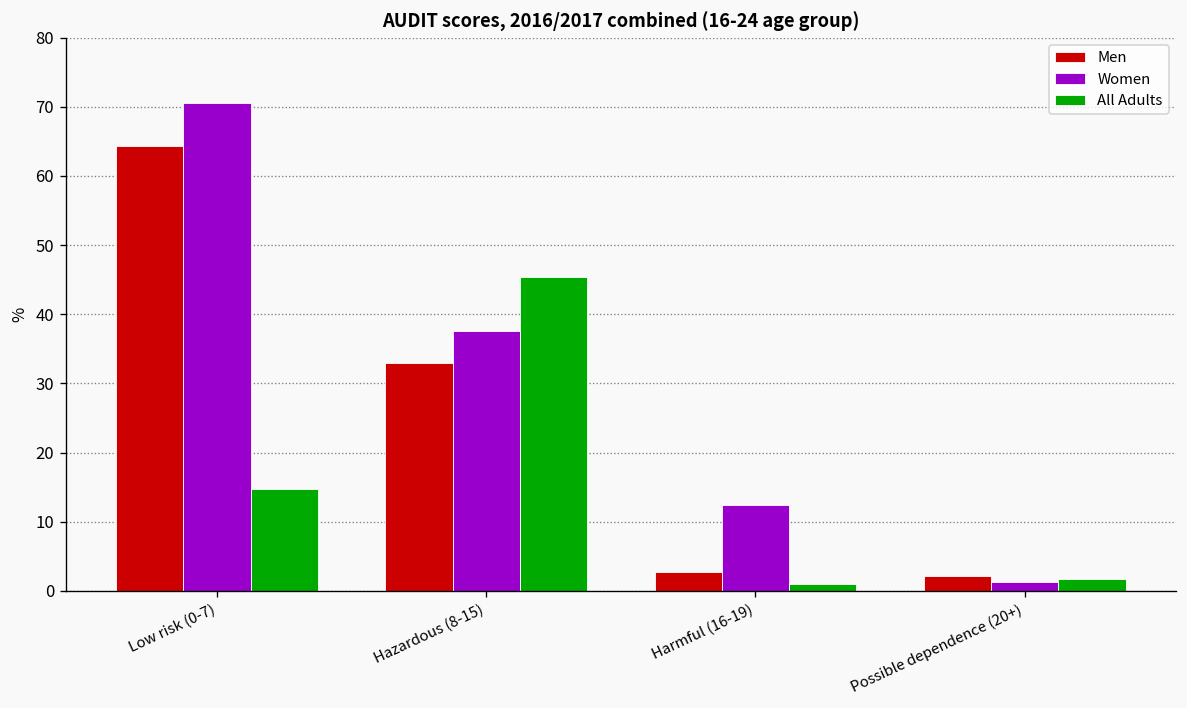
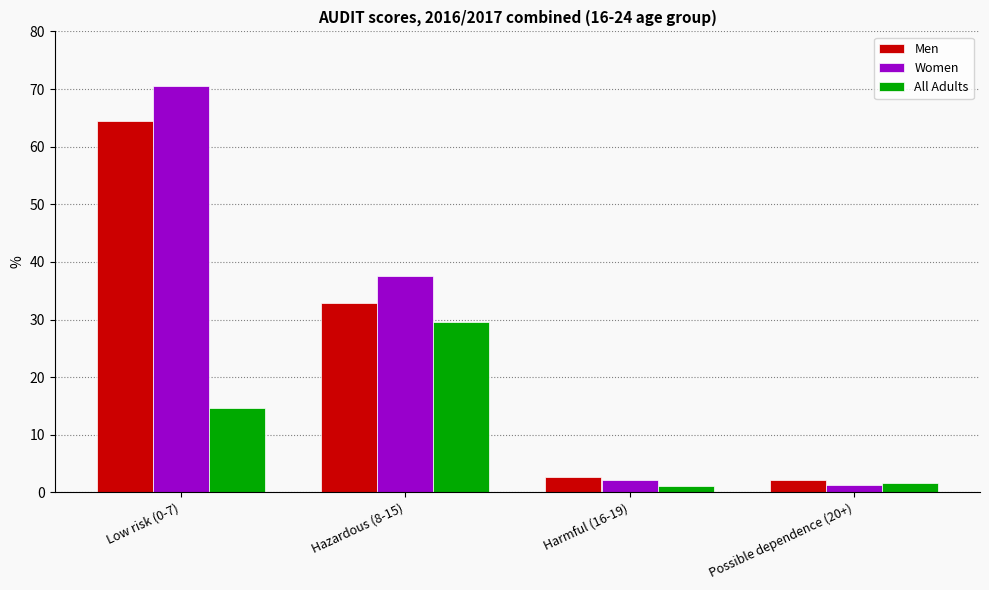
All Adults, Hazardous (8-15): 45 -> 30
Women, Harmful (16-19): 12 -> 2
